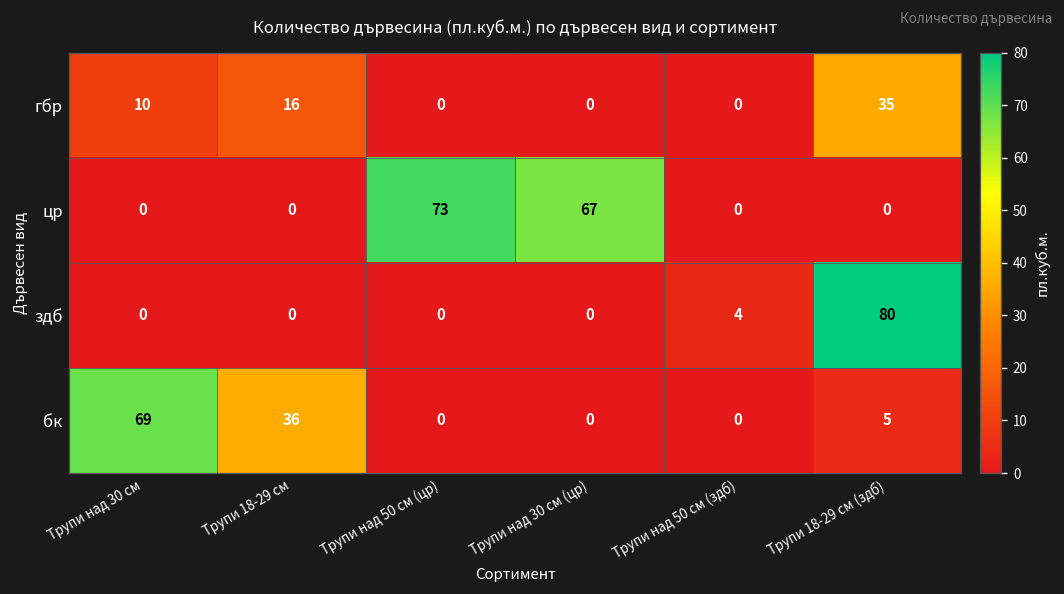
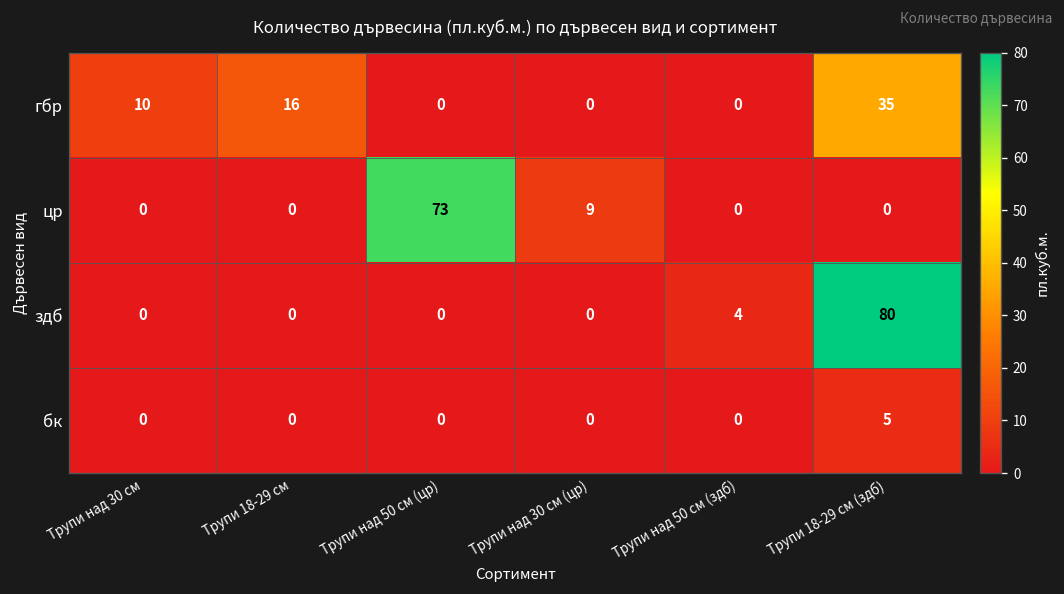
цр, Трупи над 30 см (цр): 67 -> 9
бк, Трупи над 30 см: 69 -> 0
бк, Трупи 18-29 см: 36 -> 0
